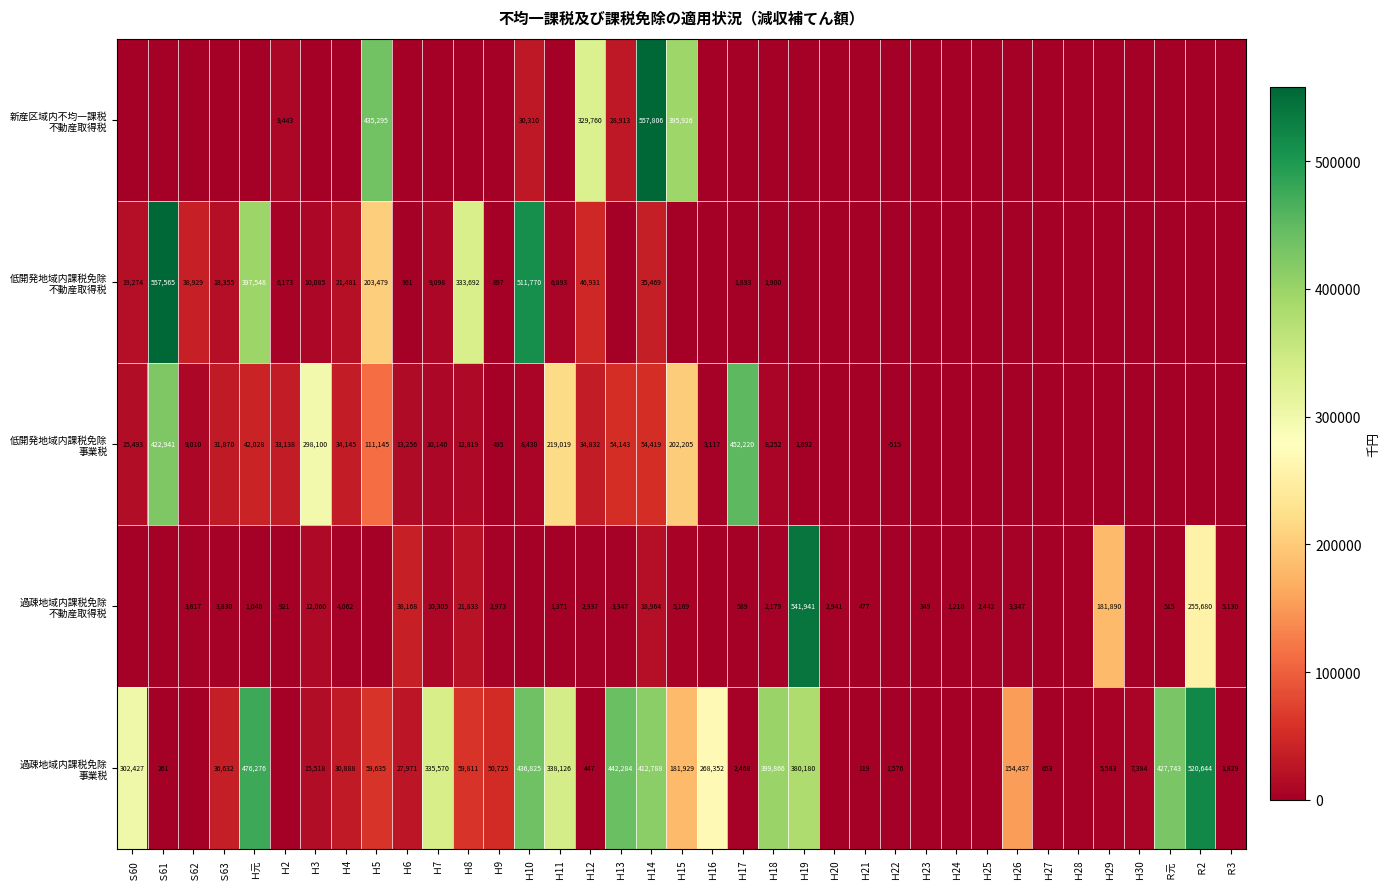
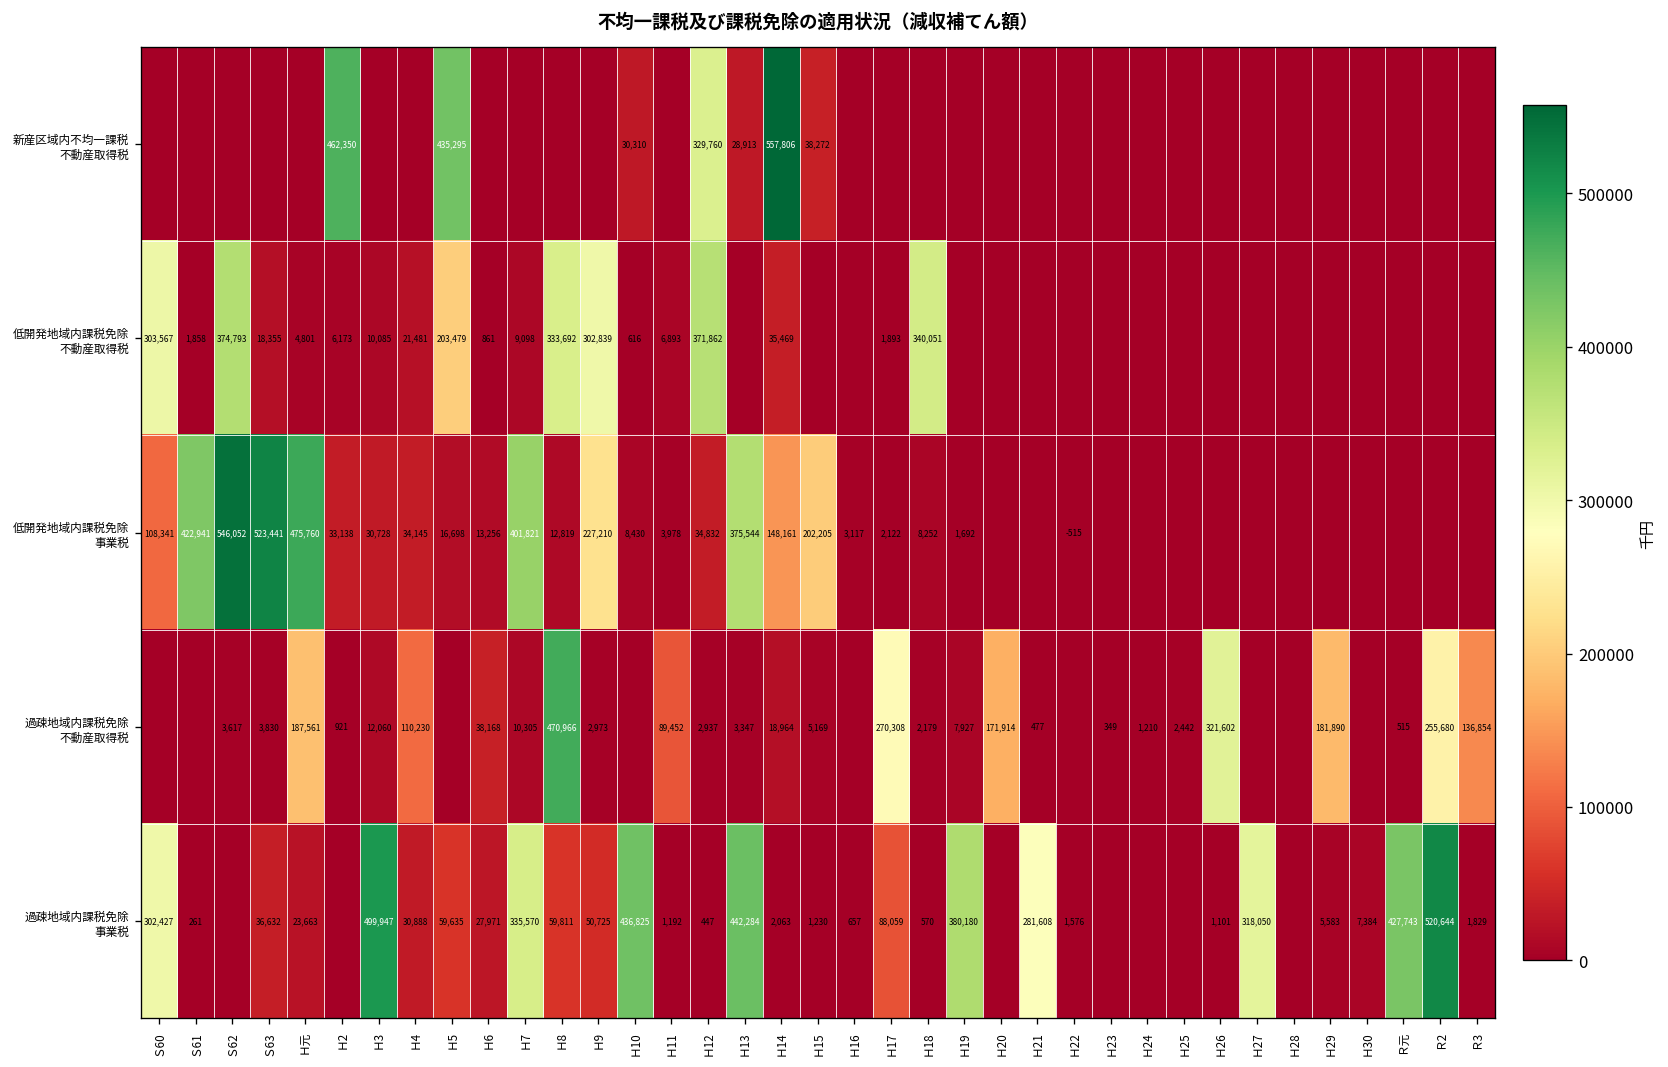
新産区域内不均一課税 不動産取得税, Ｈ2: 9,443 -> 462,350
新産区域内不均一課税 不動産取得税, Ｈ15: 395,926 -> 38,272
低開発地域内課税免除 不動産取得税, Ｓ60: 19,274 -> 303,567
低開発地域内課税免除 不動産取得税, Ｓ61: 557,565 -> 1,858
低開発地域内課税免除 不動産取得税, Ｓ62: 38,929 -> 374,793
低開発地域内課税免除 不動産取得税, Ｈ元: 397,548 -> 4,801
低開発地域内課税免除 不動産取得税, Ｈ9: 897 -> 302,839
低開発地域内課税免除 不動産取得税, Ｈ10: 511,770 -> 616
低開発地域内課税免除 不動産取得税, Ｈ12: 46,931 -> 371,862
低開発地域内課税免除 不動産取得税, Ｈ18: 1,900 -> 340,051
低開発地域内課税免除 事業税, Ｓ60: 15,493 -> 108,341
低開発地域内課税免除 事業税, Ｓ62: 9,010 -> 546,052
低開発地域内課税免除 事業税, Ｓ63: 31,870 -> 523,441
低開発地域内課税免除 事業税, Ｈ元: 42,028 -> 475,760
低開発地域内課税免除 事業税, Ｈ3: 298,100 -> 30,728
低開発地域内課税免除 事業税, Ｈ5: 111,145 -> 16,698
低開発地域内課税免除 事業税, Ｈ7: 10,140 -> 401,821
低開発地域内課税免除 事業税, Ｈ9: 495 -> 227,210
低開発地域内課税免除 事業税, Ｈ11: 219,019 -> 3,978
低開発地域内課税免除 事業税, Ｈ13: 54,143 -> 375,544
低開発地域内課税免除 事業税, Ｈ14: 54,419 -> 148,161
低開発地域内課税免除 事業税, Ｈ17: 452,220 -> 2,122
過疎地域内課税免除 不動産取得税, Ｈ元: 1,048 -> 187,561
過疎地域内課税免除 不動産取得税, Ｈ4: 4,062 -> 110,230
過疎地域内課税免除 不動産取得税, Ｈ8: 21,833 -> 470,966
過疎地域内課税免除 不動産取得税, Ｈ11: 1,371 -> 89,452
過疎地域内課税免除 不動産取得税, Ｈ17: 589 -> 270,308
過疎地域内課税免除 不動産取得税, Ｈ19: 541,941 -> 7,927
過疎地域内課税免除 不動産取得税, Ｈ20: 2,941 -> 171,914
過疎地域内課税免除 不動産取得税, Ｈ26: 3,347 -> 321,602
過疎地域内課税免除 不動産取得税, Ｒ3: 5,130 -> 136,854
過疎地域内課税免除 事業税, Ｈ元: 476,276 -> 23,663
過疎地域内課税免除 事業税, Ｈ3: 15,518 -> 499,947
過疎地域内課税免除 事業税, Ｈ11: 338,126 -> 1,192
過疎地域内課税免除 事業税, Ｈ14: 412,788 -> 2,063
過疎地域内課税免除 事業税, Ｈ15: 181,929 -> 1,230
過疎地域内課税免除 事業税, Ｈ16: 268,352 -> 657
過疎地域内課税免除 事業税, Ｈ17: 2,468 -> 88,059
過疎地域内課税免除 事業税, Ｈ18: 399,866 -> 570
過疎地域内課税免除 事業税, Ｈ21: 119 -> 281,608
過疎地域内課税免除 事業税, Ｈ26: 154,437 -> 1,101
過疎地域内課税免除 事業税, Ｈ27: 653 -> 318,050
